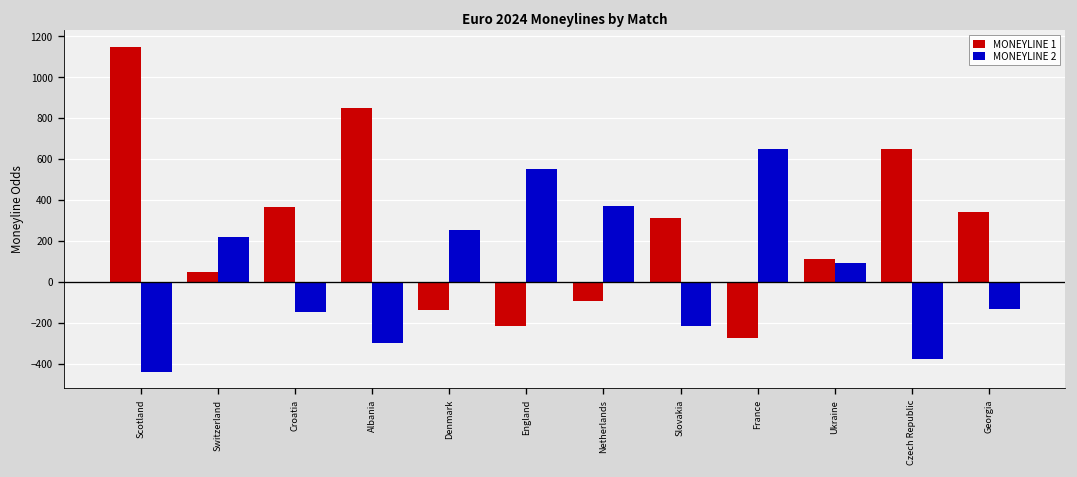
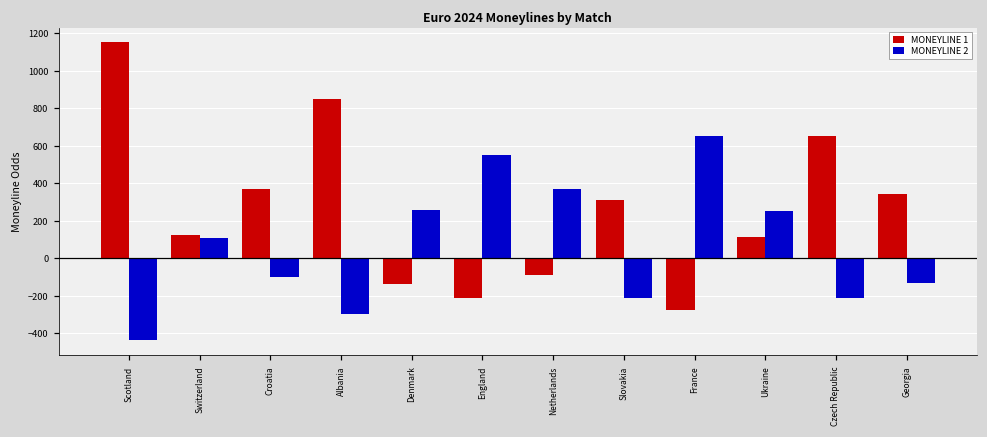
MONEYLINE 1, Switzerland: 50 -> 120
MONEYLINE 2, Switzerland: 220 -> 110
MONEYLINE 2, Croatia: -150 -> -100
MONEYLINE 2, Ukraine: 90 -> 250
MONEYLINE 2, Czech Republic: -380 -> -210
